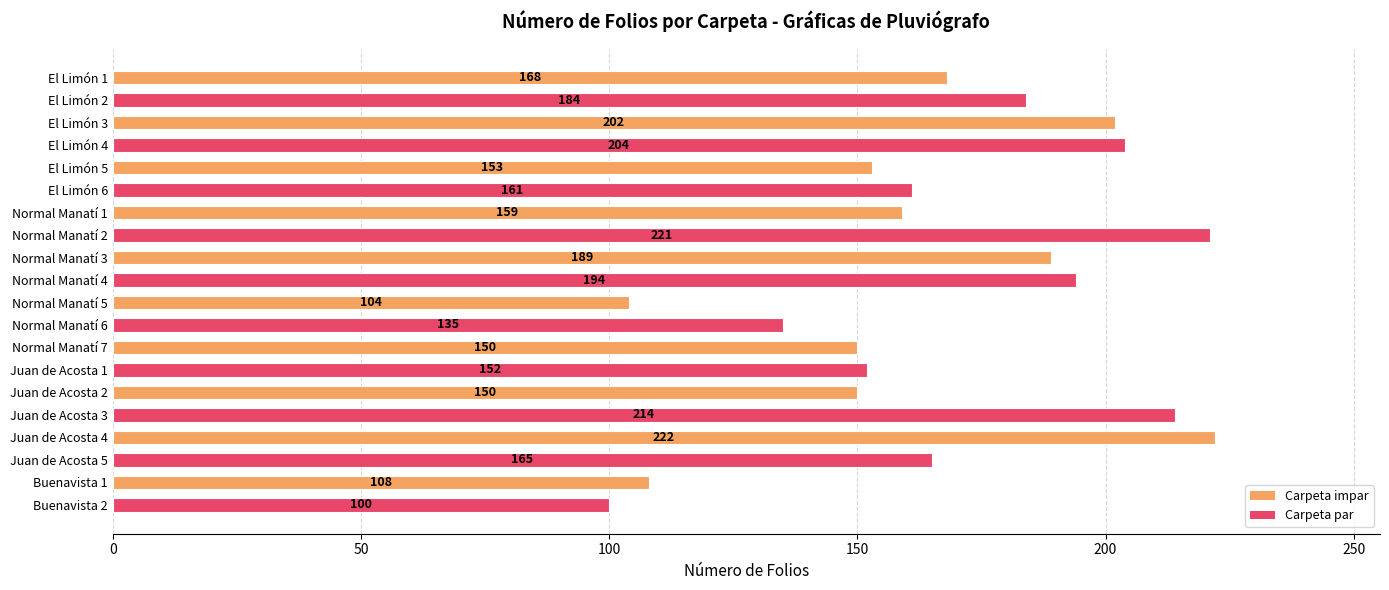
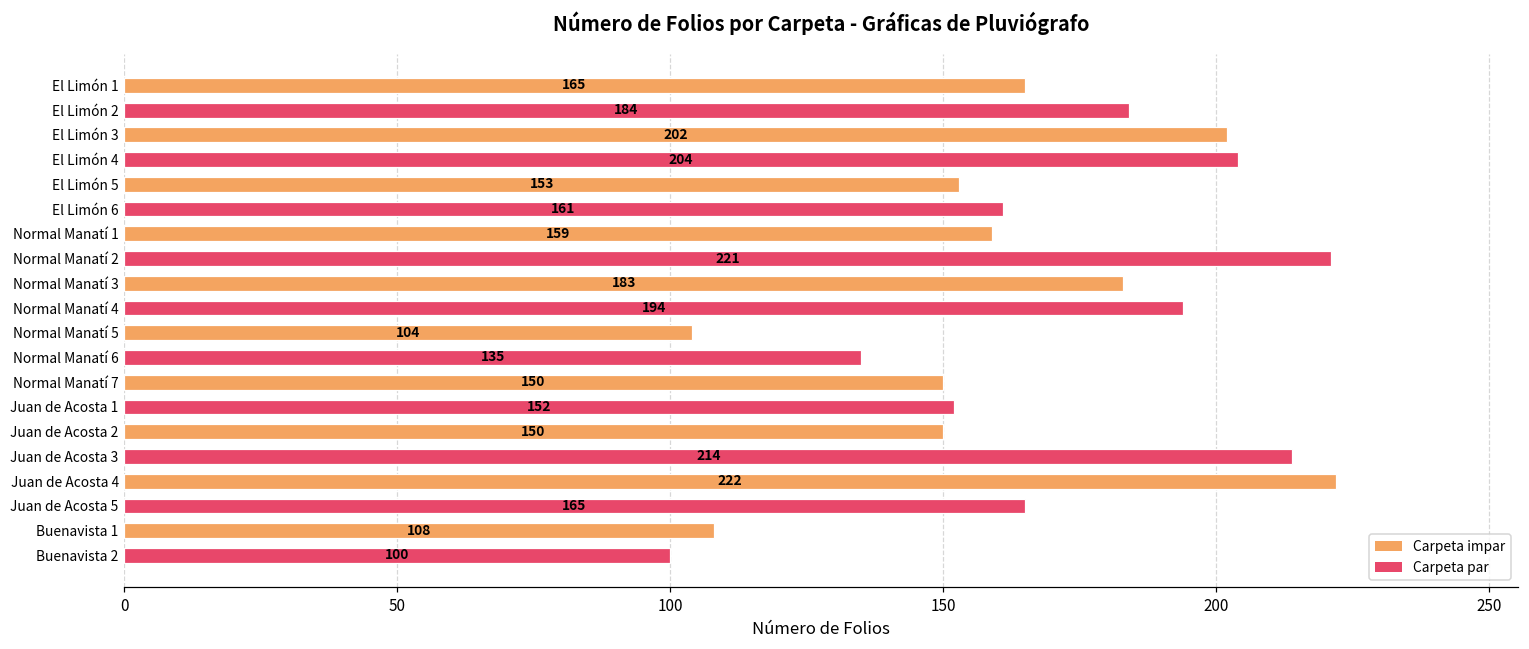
El Limón 1: 168 -> 165
Normal Manatí 3: 189 -> 183
